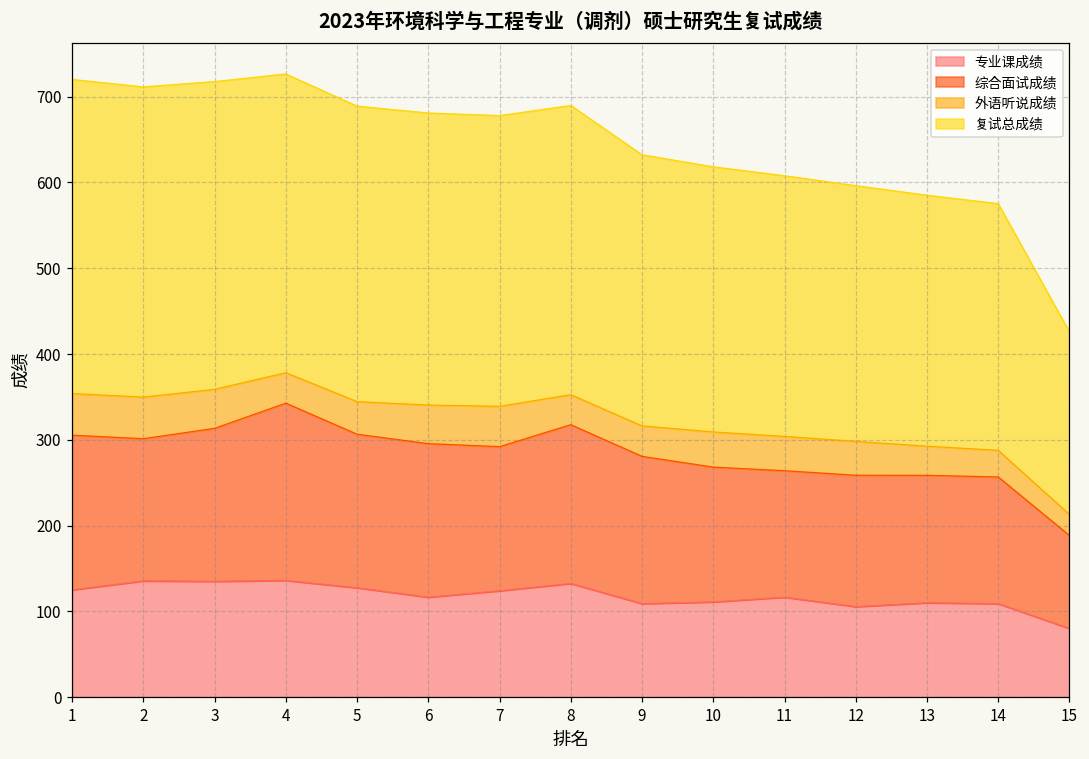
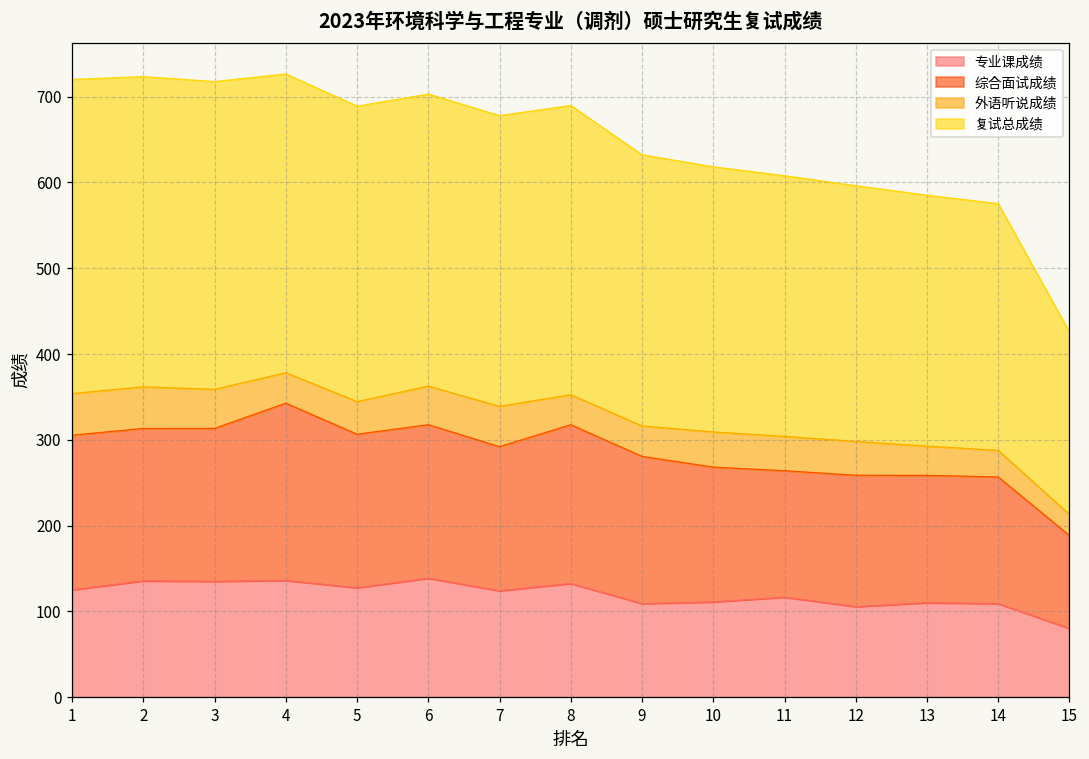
综合面试成绩, 2: 170 -> 180
专业课成绩, 6: 120 -> 140
